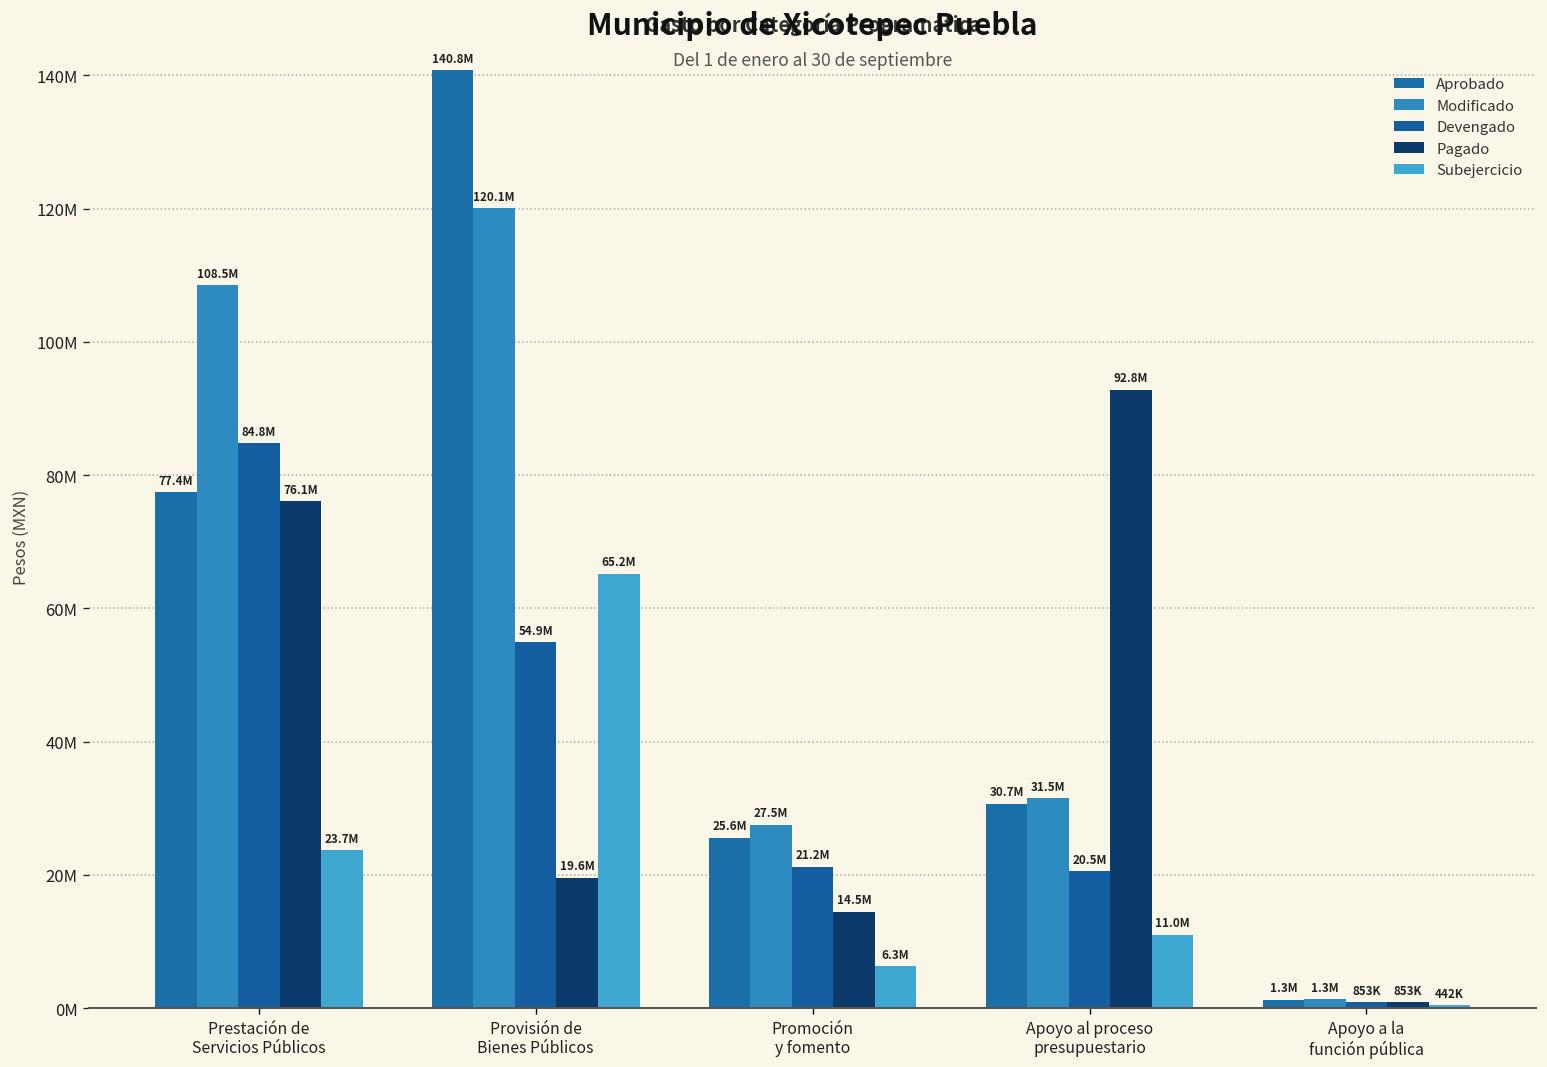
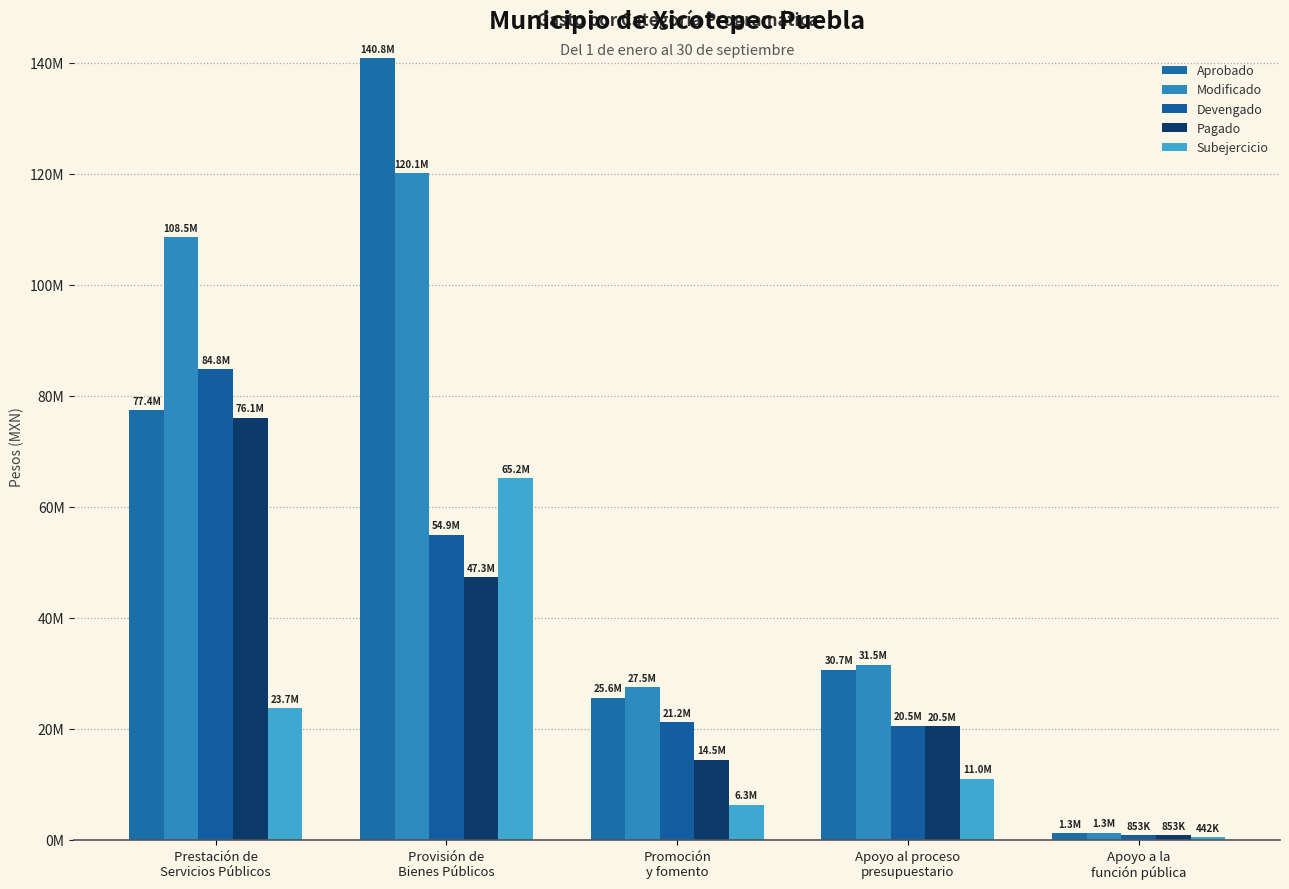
Pagado, Provisión de Bienes Públicos: 19.6M -> 47.3M
Pagado, Apoyo al proceso presupuestario: 92.8M -> 20.5M
